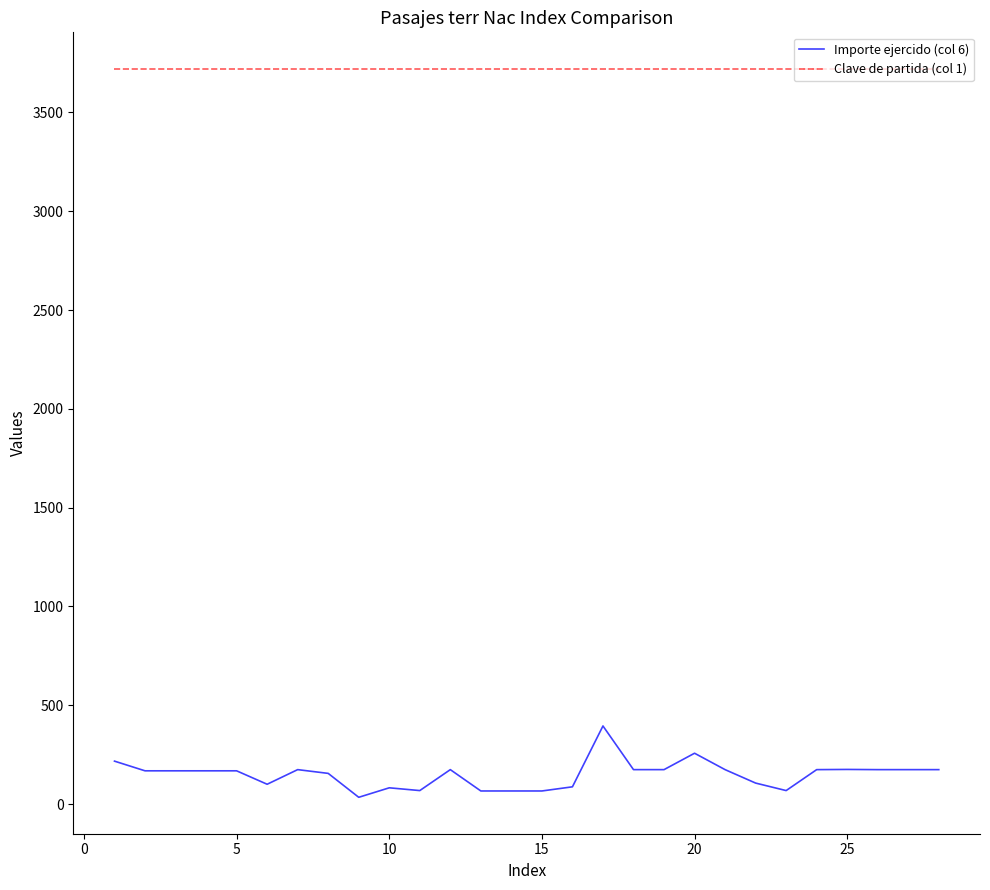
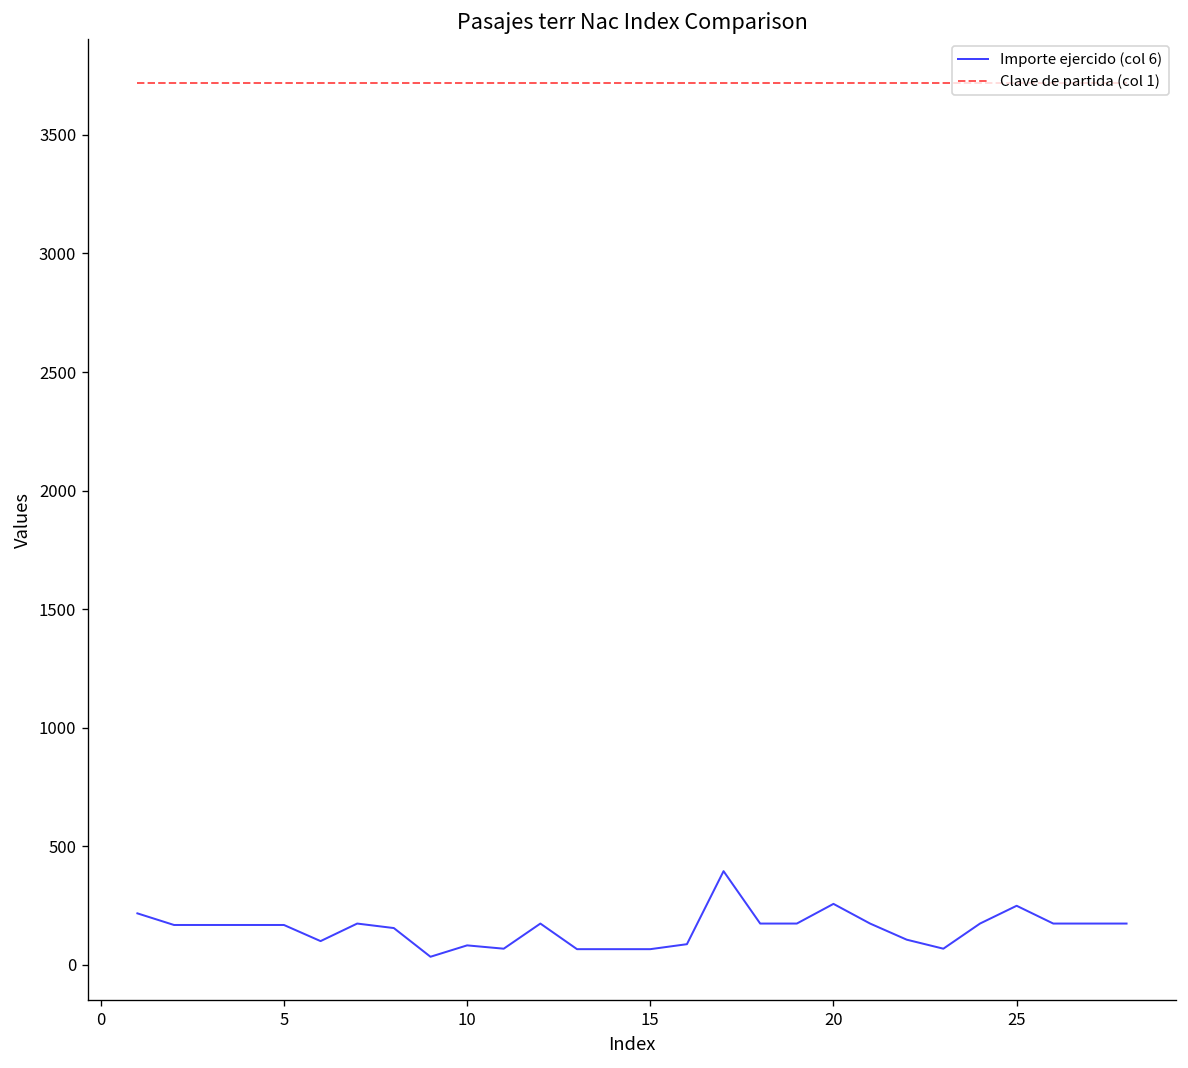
Importe ejercido (col 6), 25: 180 -> 250
